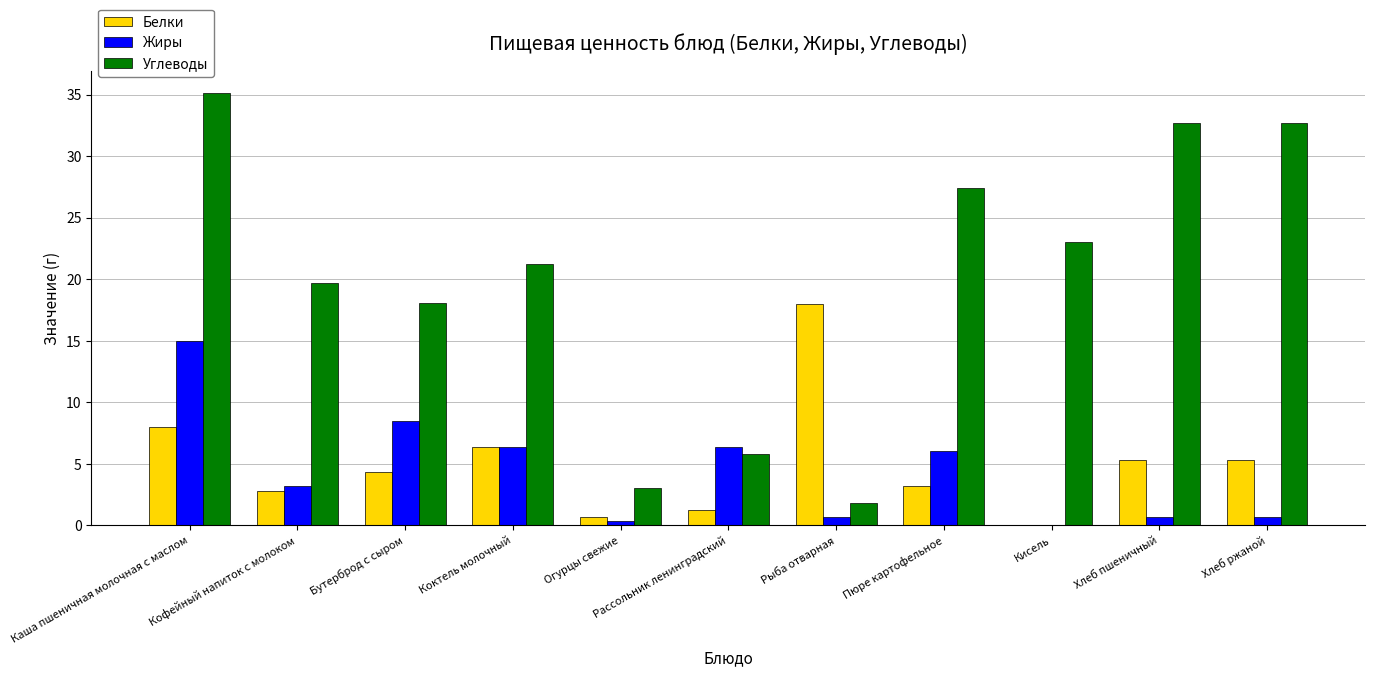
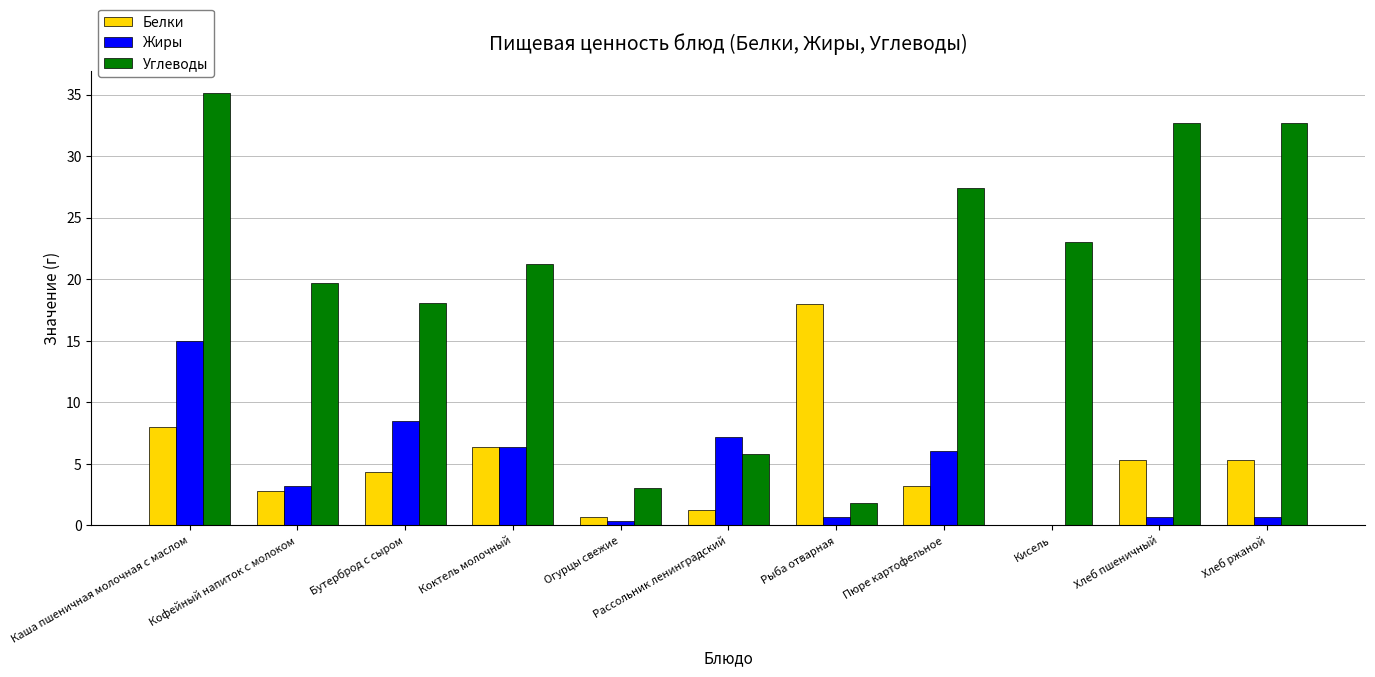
Жиры, Рассольник ленинградский: 6.3 -> 7.2
